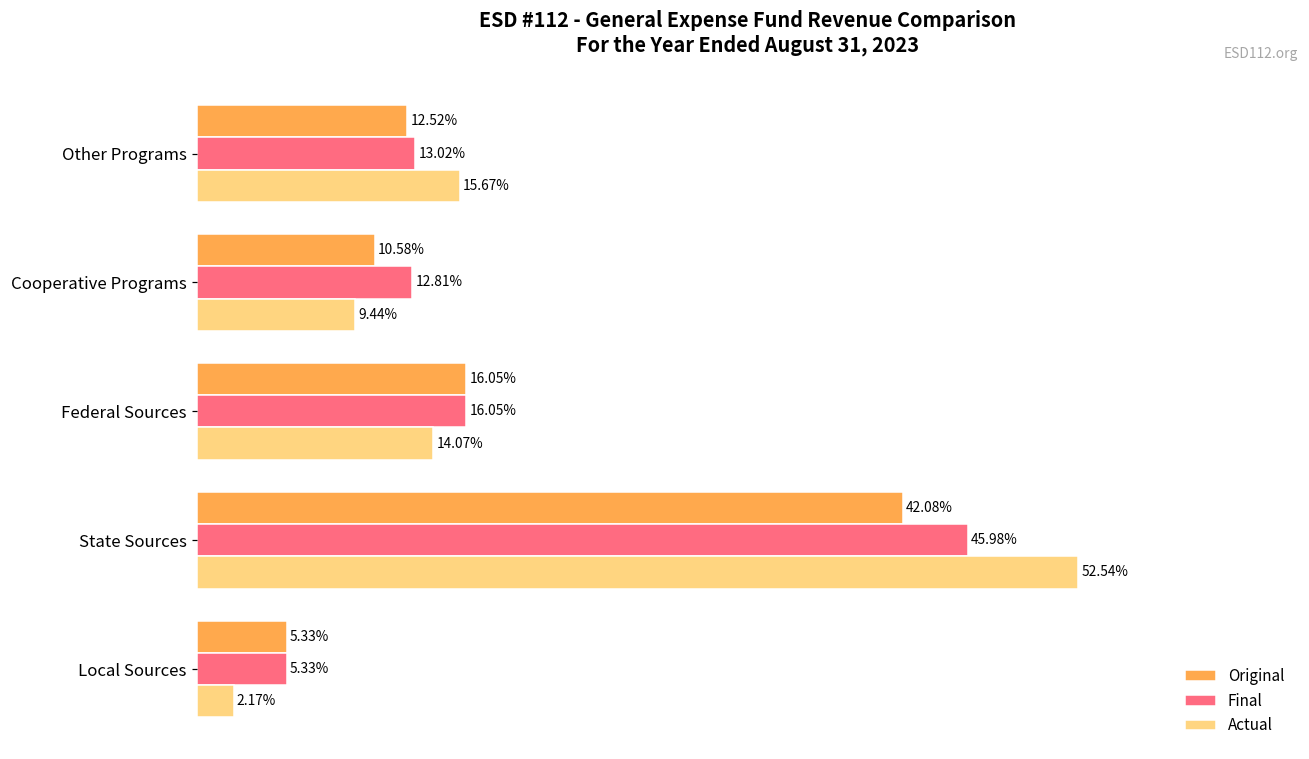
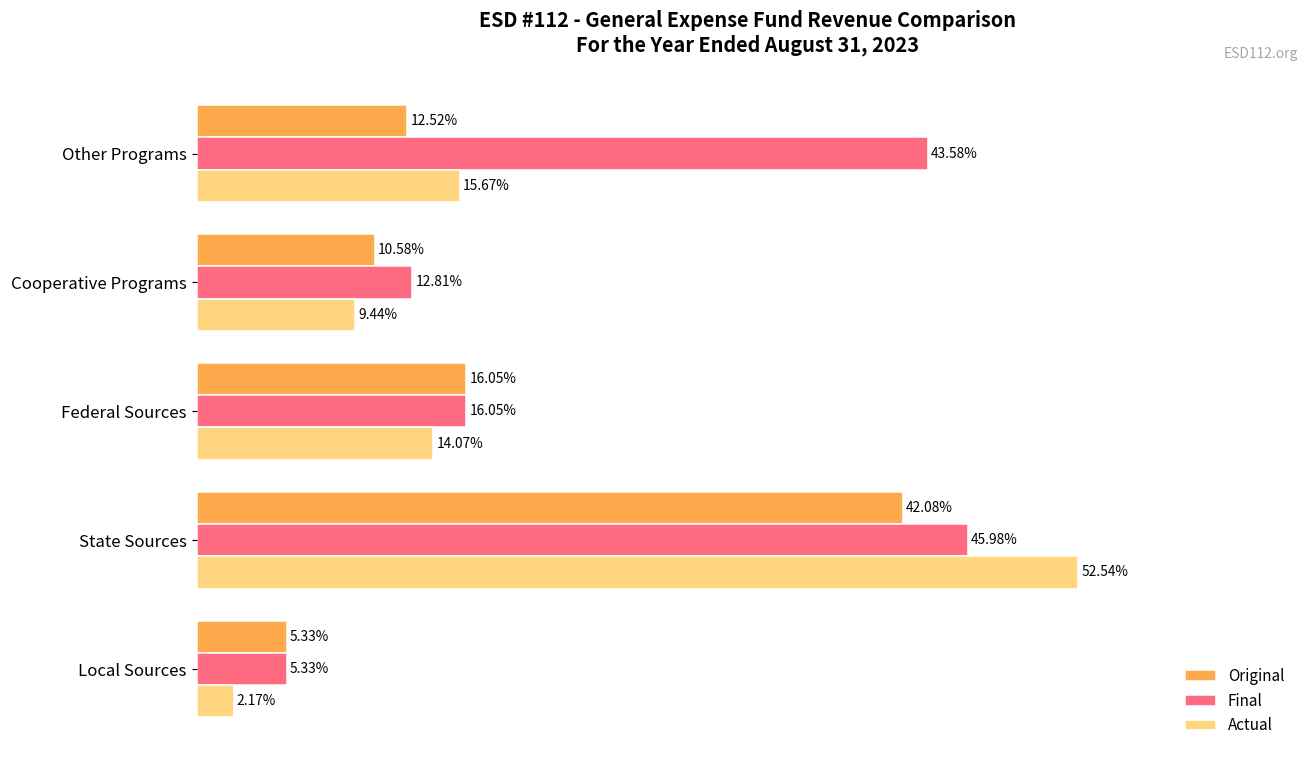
Final, Other Programs: 13.02% -> 43.58%
